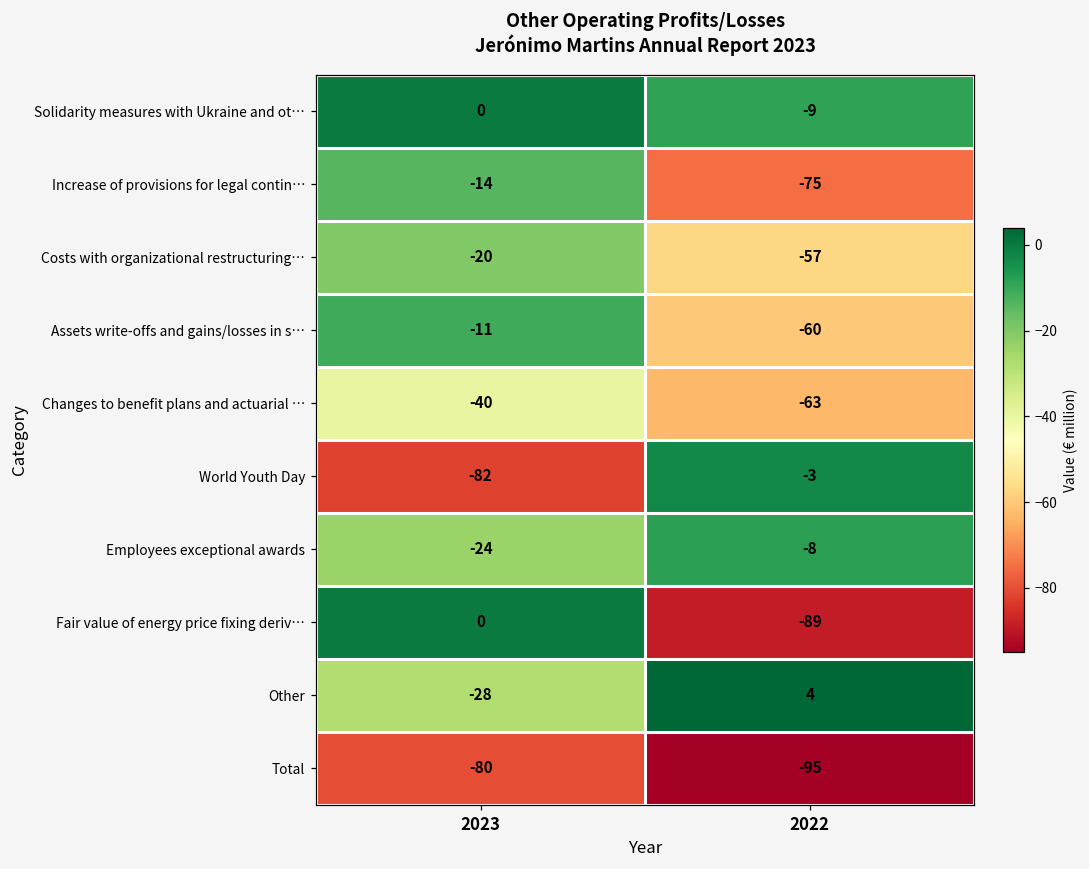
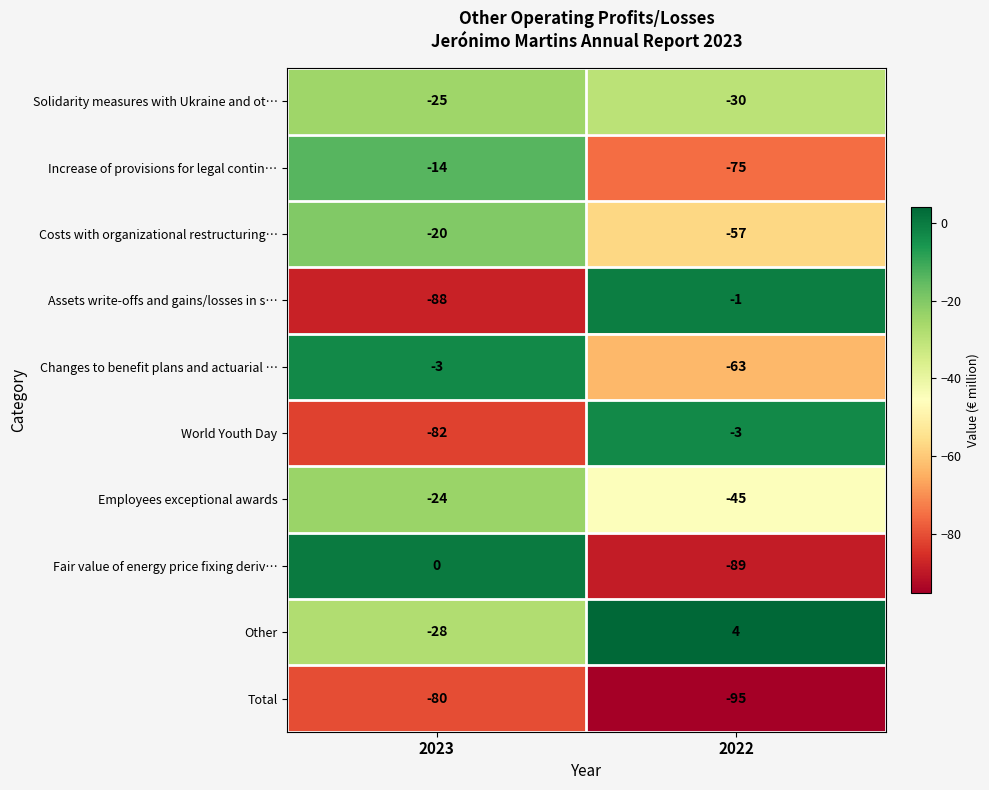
Solidarity measures with Ukraine and ot…, 2023: 0 -> -25
Solidarity measures with Ukraine and ot…, 2022: -9 -> -30
Assets write-offs and gains/losses in s…, 2023: -11 -> -88
Assets write-offs and gains/losses in s…, 2022: -60 -> -1
Changes to benefit plans and actuarial …, 2023: -40 -> -3
Employees exceptional awards, 2022: -8 -> -45
